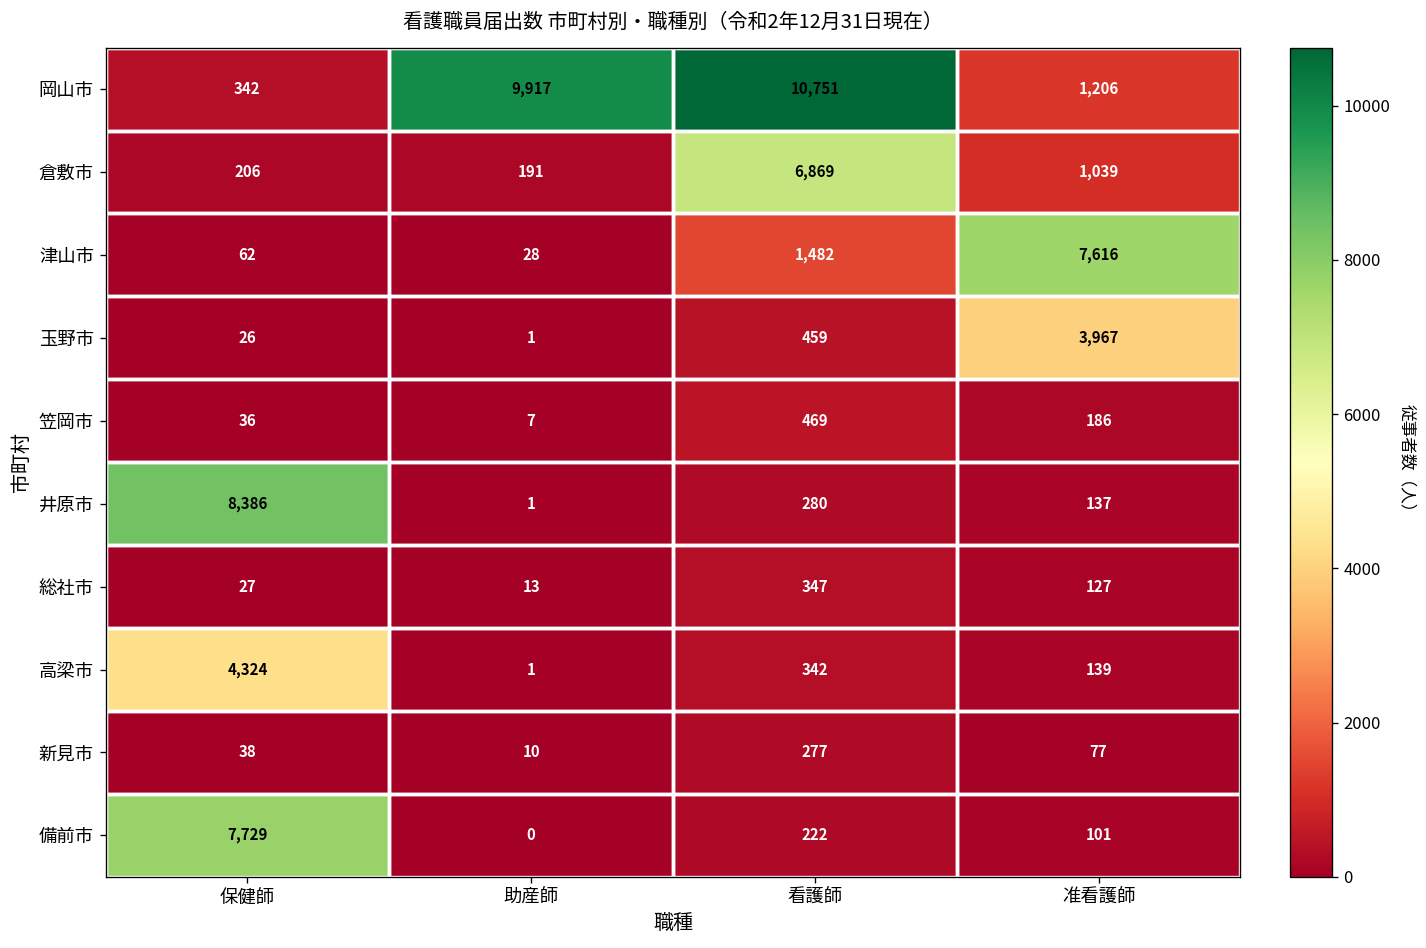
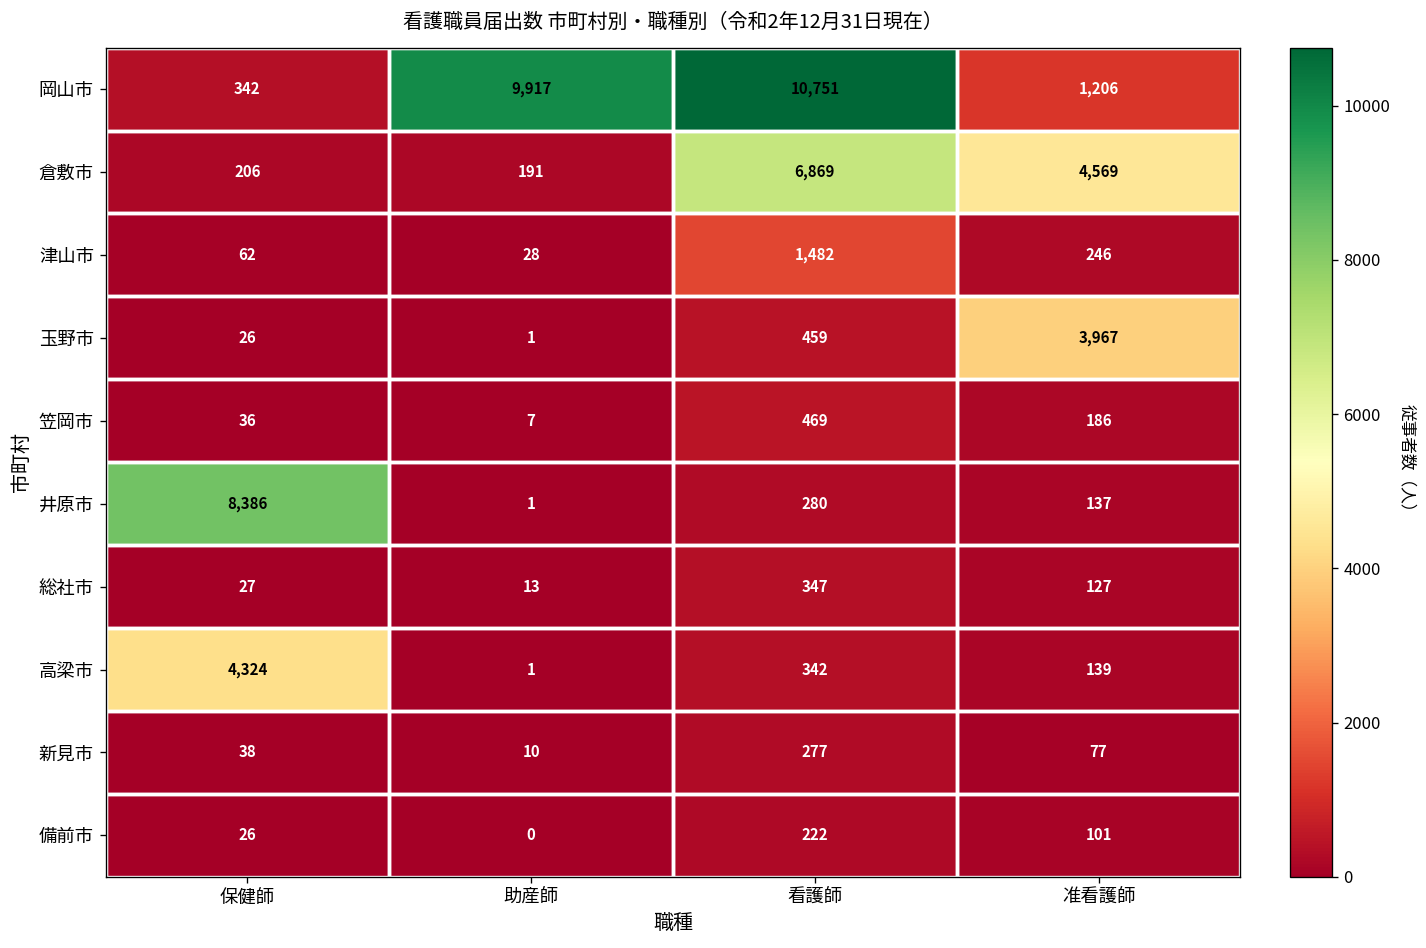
倉敷市, 准看護師: 1,039 -> 4,569
津山市, 准看護師: 7,616 -> 246
備前市, 保健師: 7,729 -> 26
